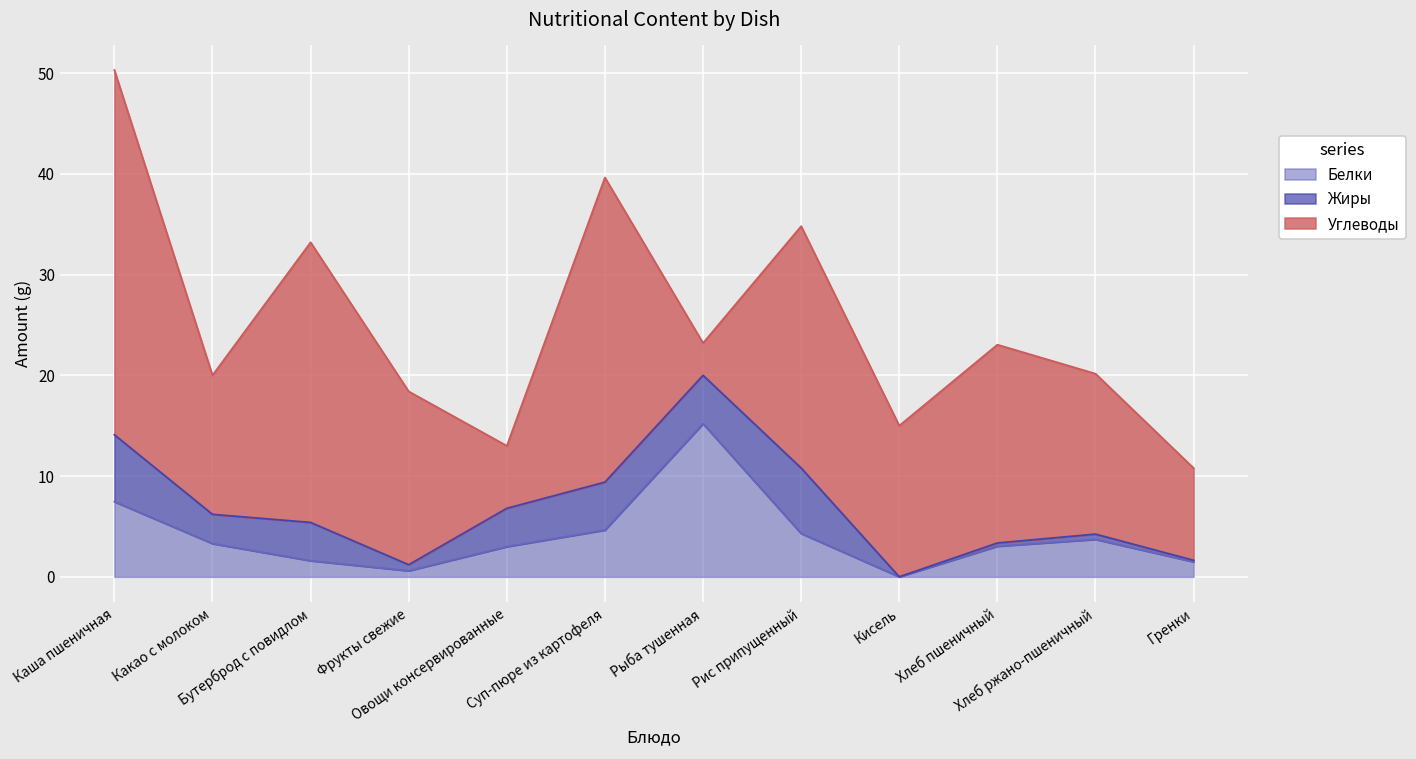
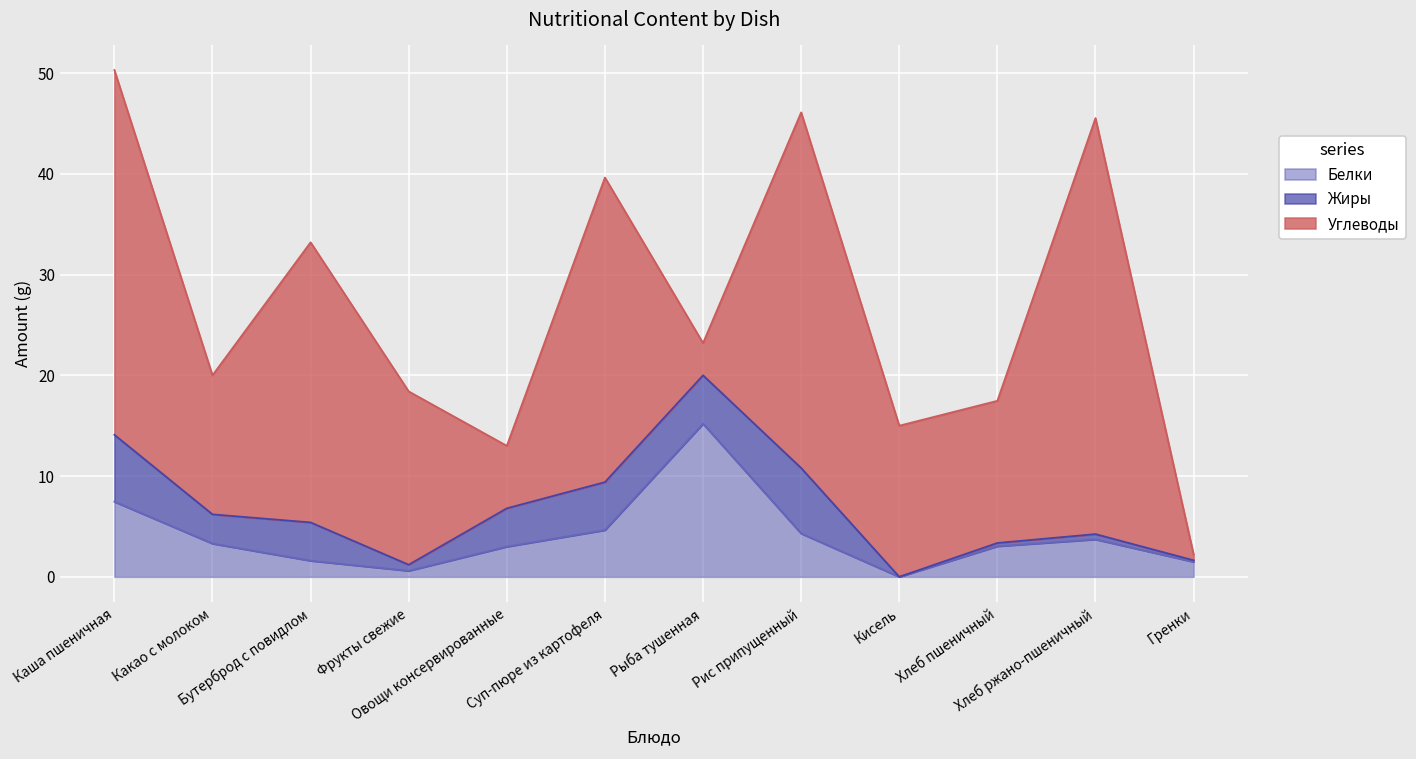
Углеводы, Рис припущенный: 24 -> 35
Углеводы, Хлеб пшеничный: 20 -> 14
Углеводы, Хлеб ржано-пшеничный: 16 -> 41
Углеводы, Гренки: 9 -> 1
